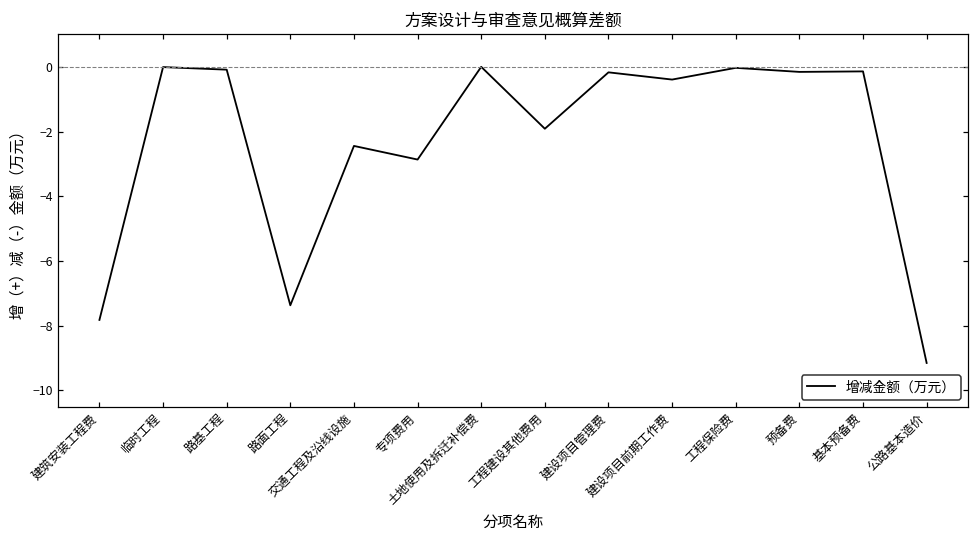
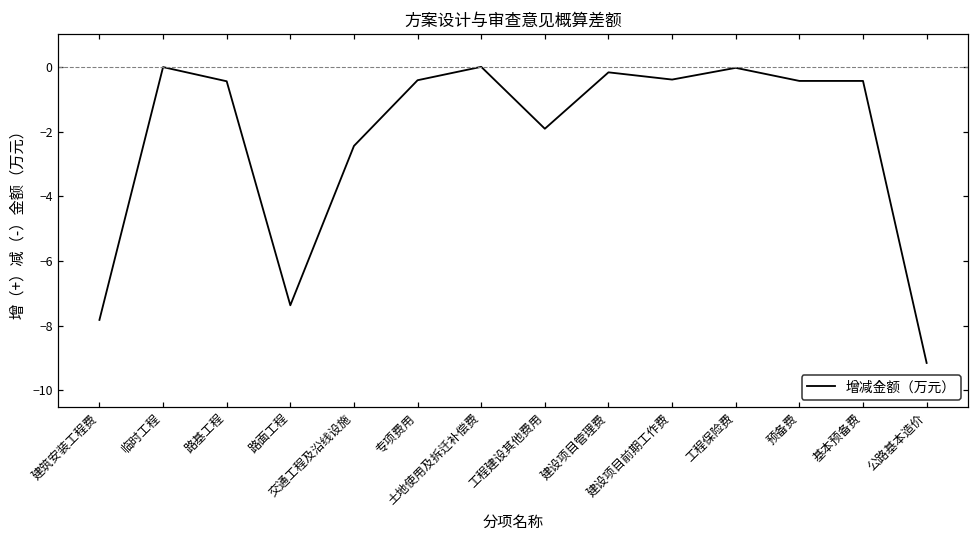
路基工程: -0.1 -> -0.4
专项费用: -2.9 -> -0.4
预备费: -0.2 -> -0.4
基本预备费: -0.1 -> -0.4
